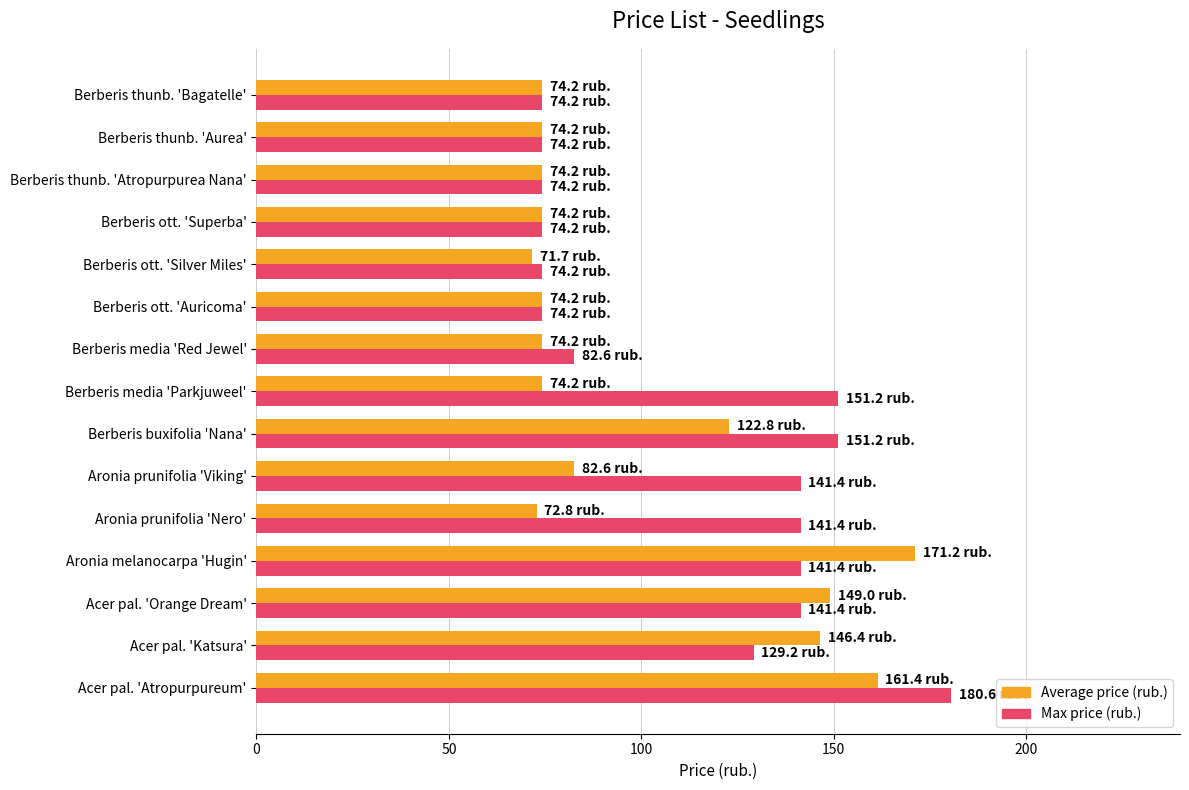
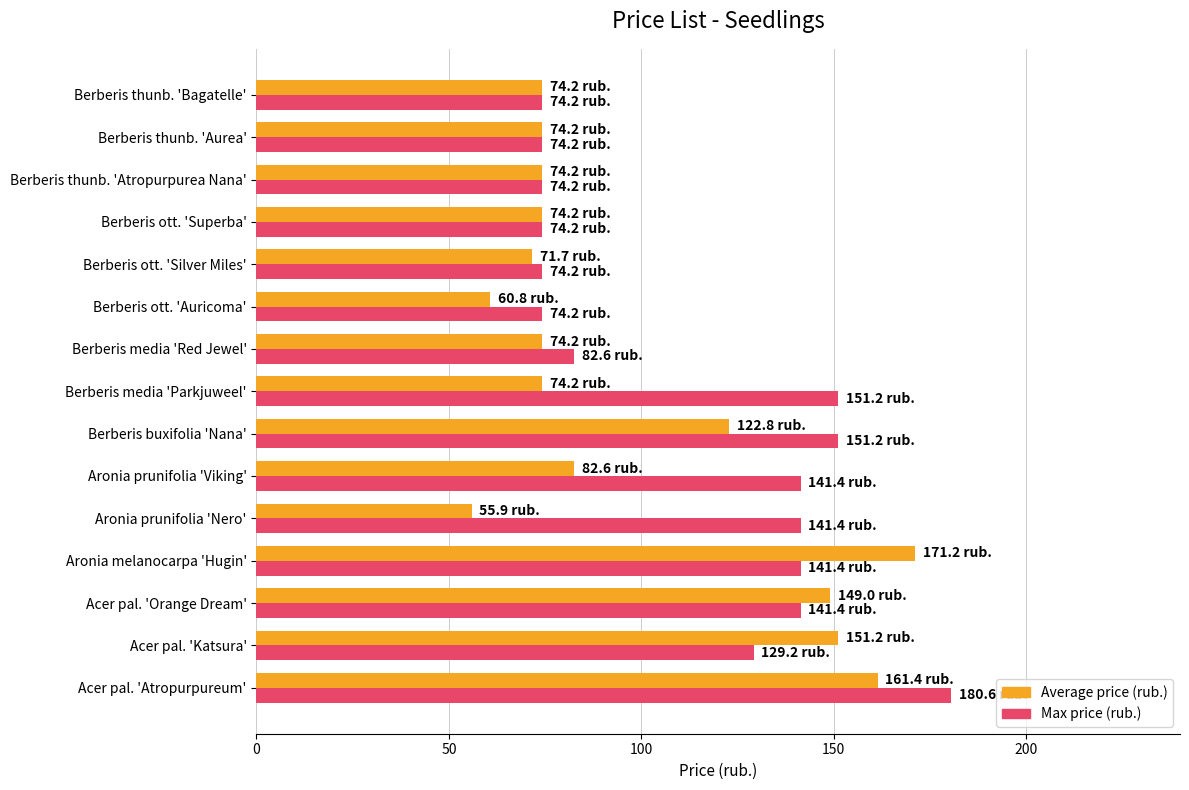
Average price (rub.), Berberis ott. 'Auricoma': 74.2 -> 60.8
Average price (rub.), Aronia prunifolia 'Nero': 72.8 -> 55.9
Average price (rub.), Acer pal. 'Katsura': 146.4 -> 151.2
